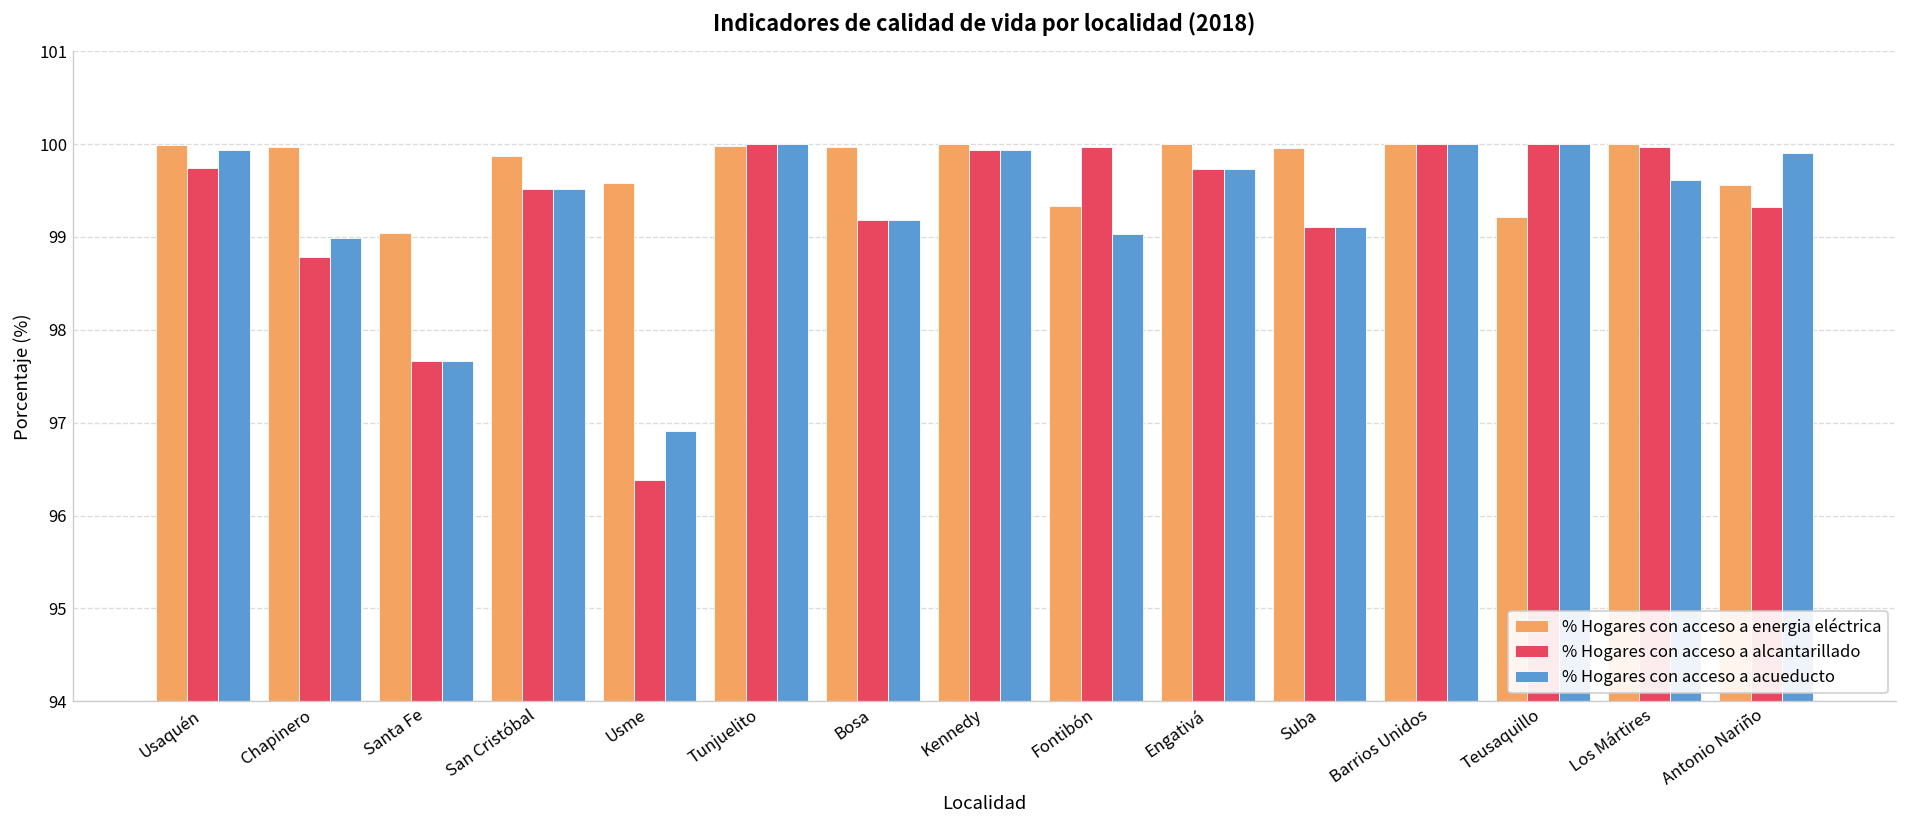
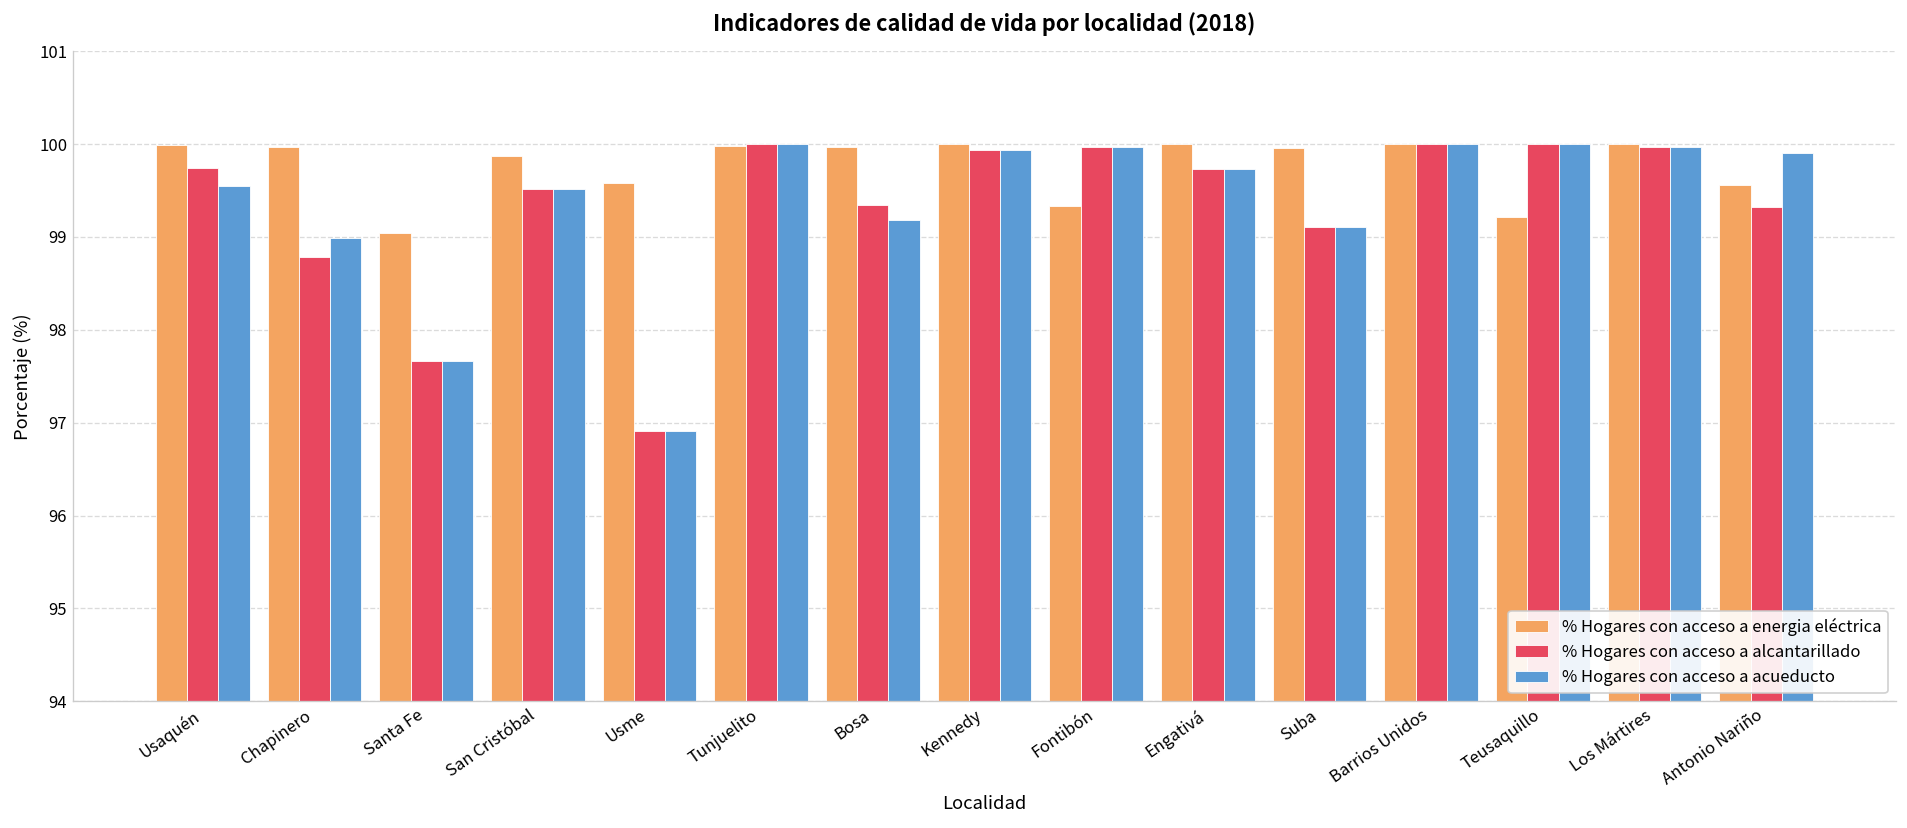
% Hogares con acceso a acueducto, Usaquén: 99.9 -> 99.5
% Hogares con acceso a alcantarillado, Usme: 96.4 -> 96.9
% Hogares con acceso a alcantarillado, Bosa: 99.2 -> 99.3
% Hogares con acceso a acueducto, Fontibón: 99.0 -> 100.0
% Hogares con acceso a acueducto, Los Mártires: 99.6 -> 100.0
